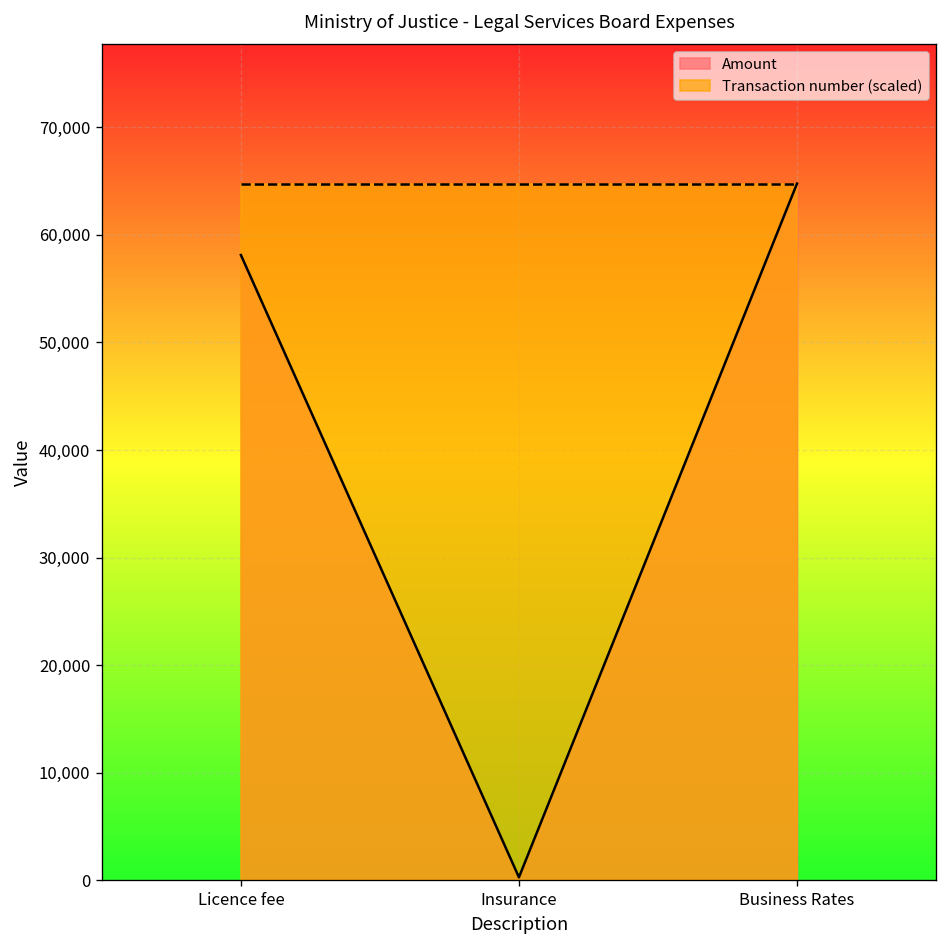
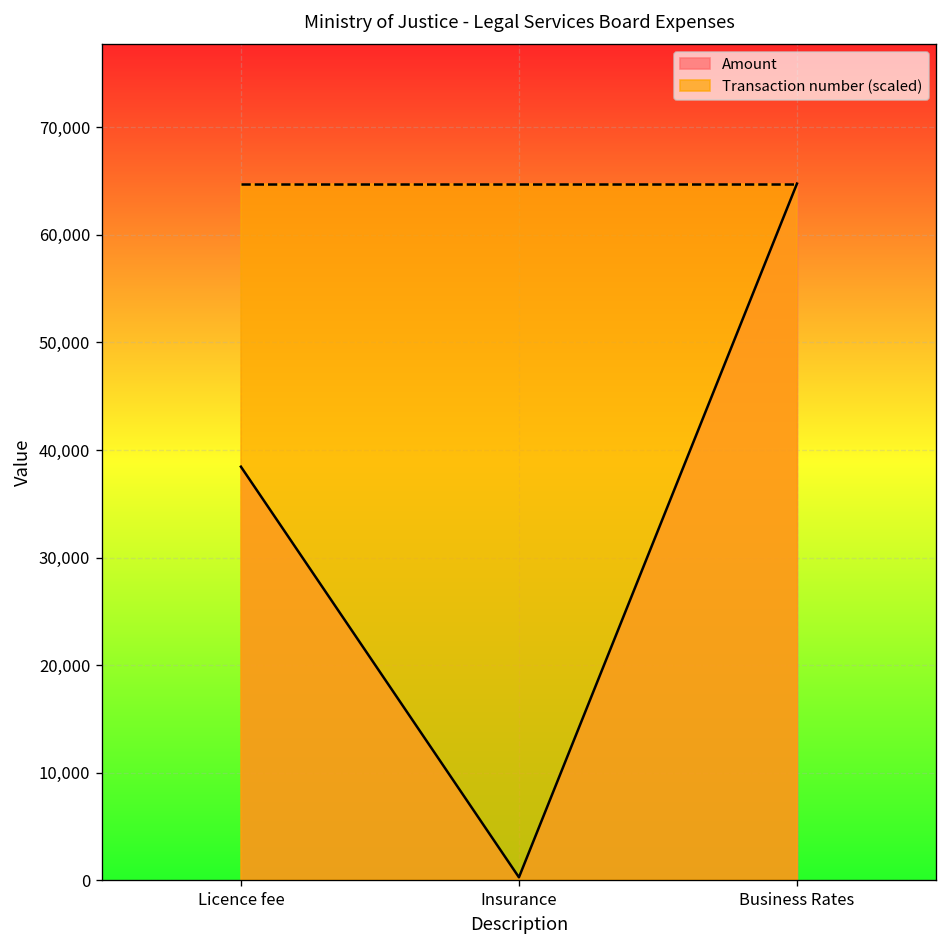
Amount, Licence fee: 58,000 -> 38,000
